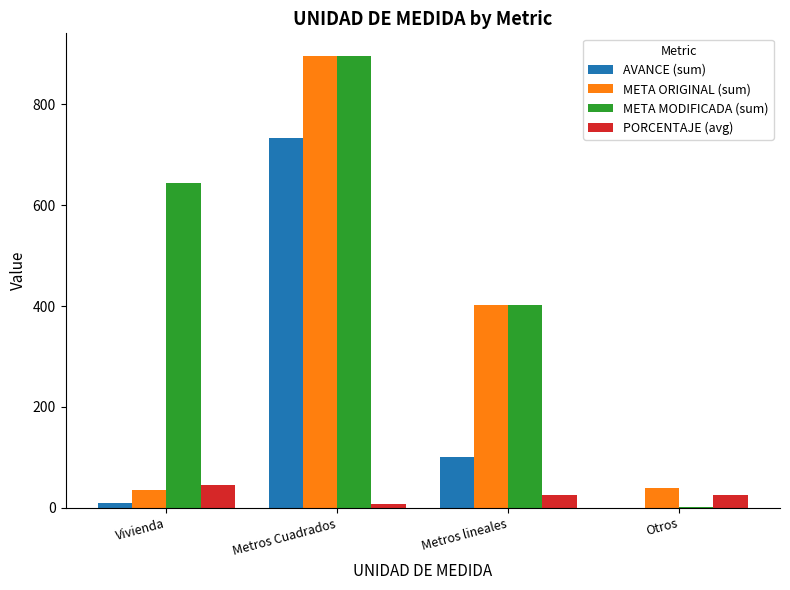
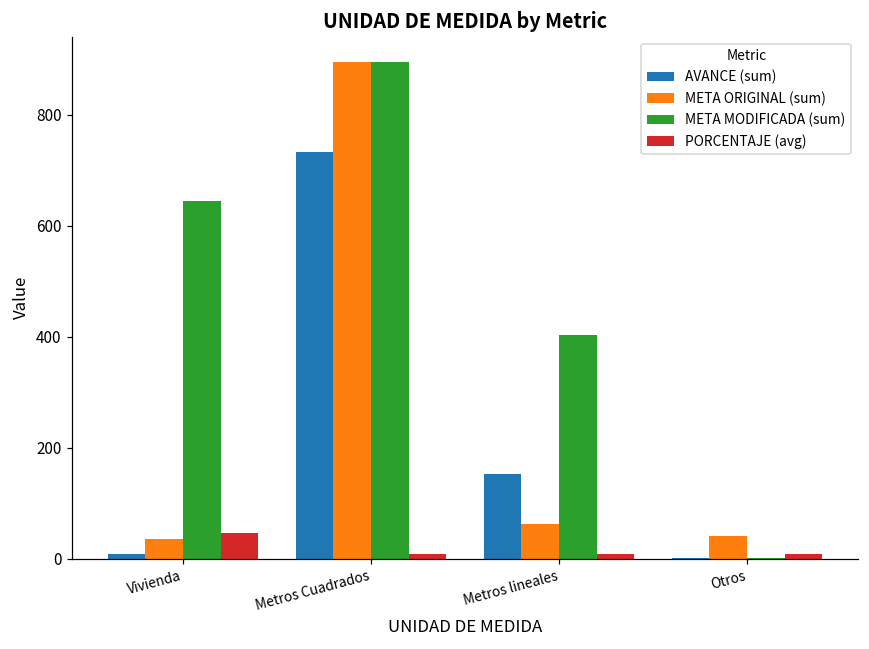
AVANCE (sum), Metros lineales: 100 -> 150
META ORIGINAL (sum), Metros lineales: 400 -> 60
PORCENTAJE (avg), Metros lineales: 20 -> 10
PORCENTAJE (avg), Otros: 30 -> 10
